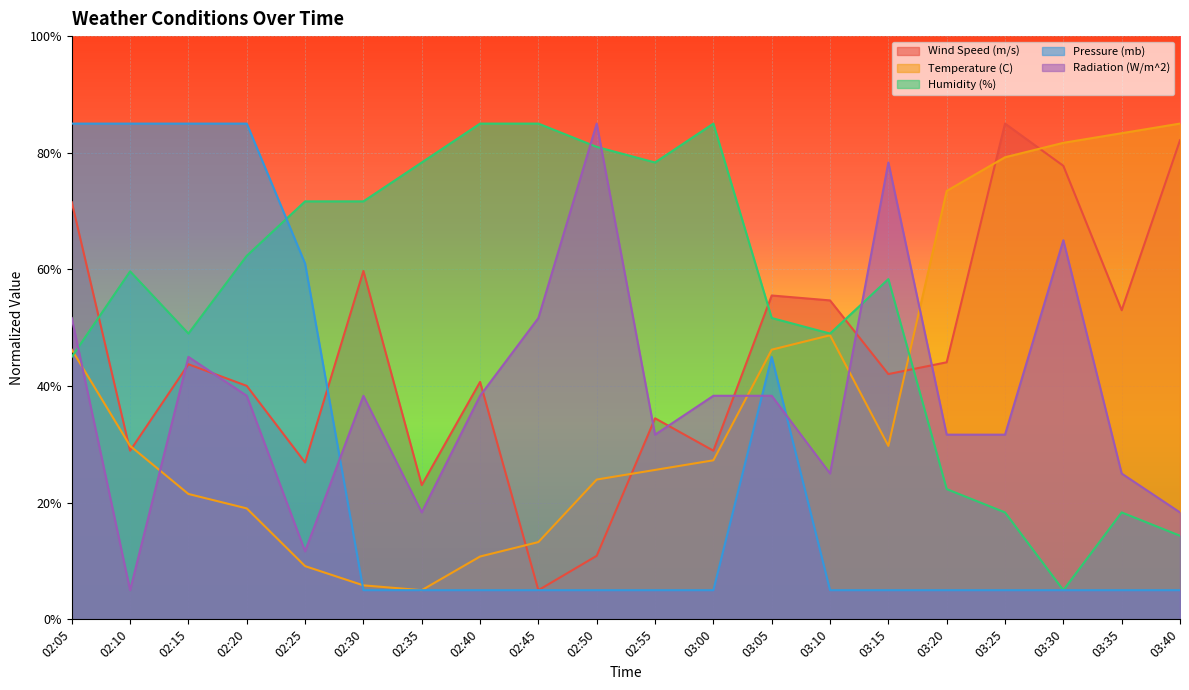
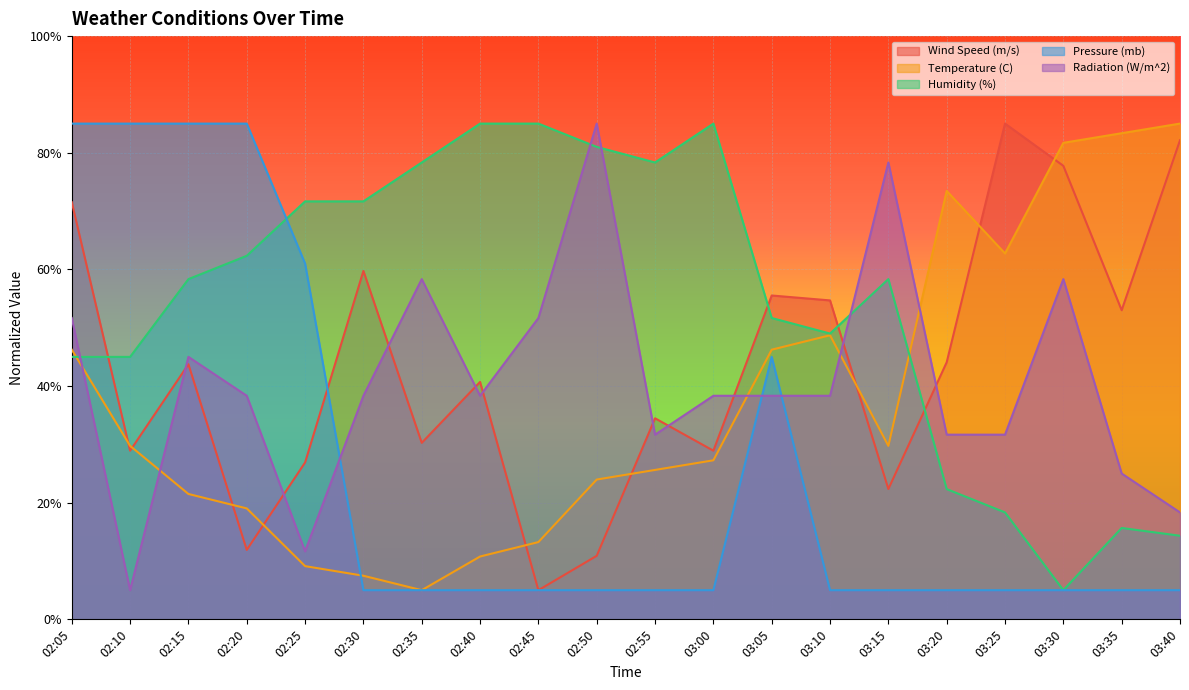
Humidity (%), 02:10: 60% -> 45%
Humidity (%), 02:15: 49% -> 58%
Wind Speed (m/s), 02:20: 40% -> 12%
Temperature (C), 02:30: 6% -> 7%
Wind Speed (m/s), 02:35: 23% -> 30%
Radiation (W/m^2), 02:35: 18% -> 58%
Radiation (W/m^2), 03:10: 25% -> 38%
Wind Speed (m/s), 03:15: 42% -> 22%
Temperature (C), 03:25: 79% -> 63%
Radiation (W/m^2), 03:30: 65% -> 58%
Humidity (%), 03:35: 18% -> 16%
